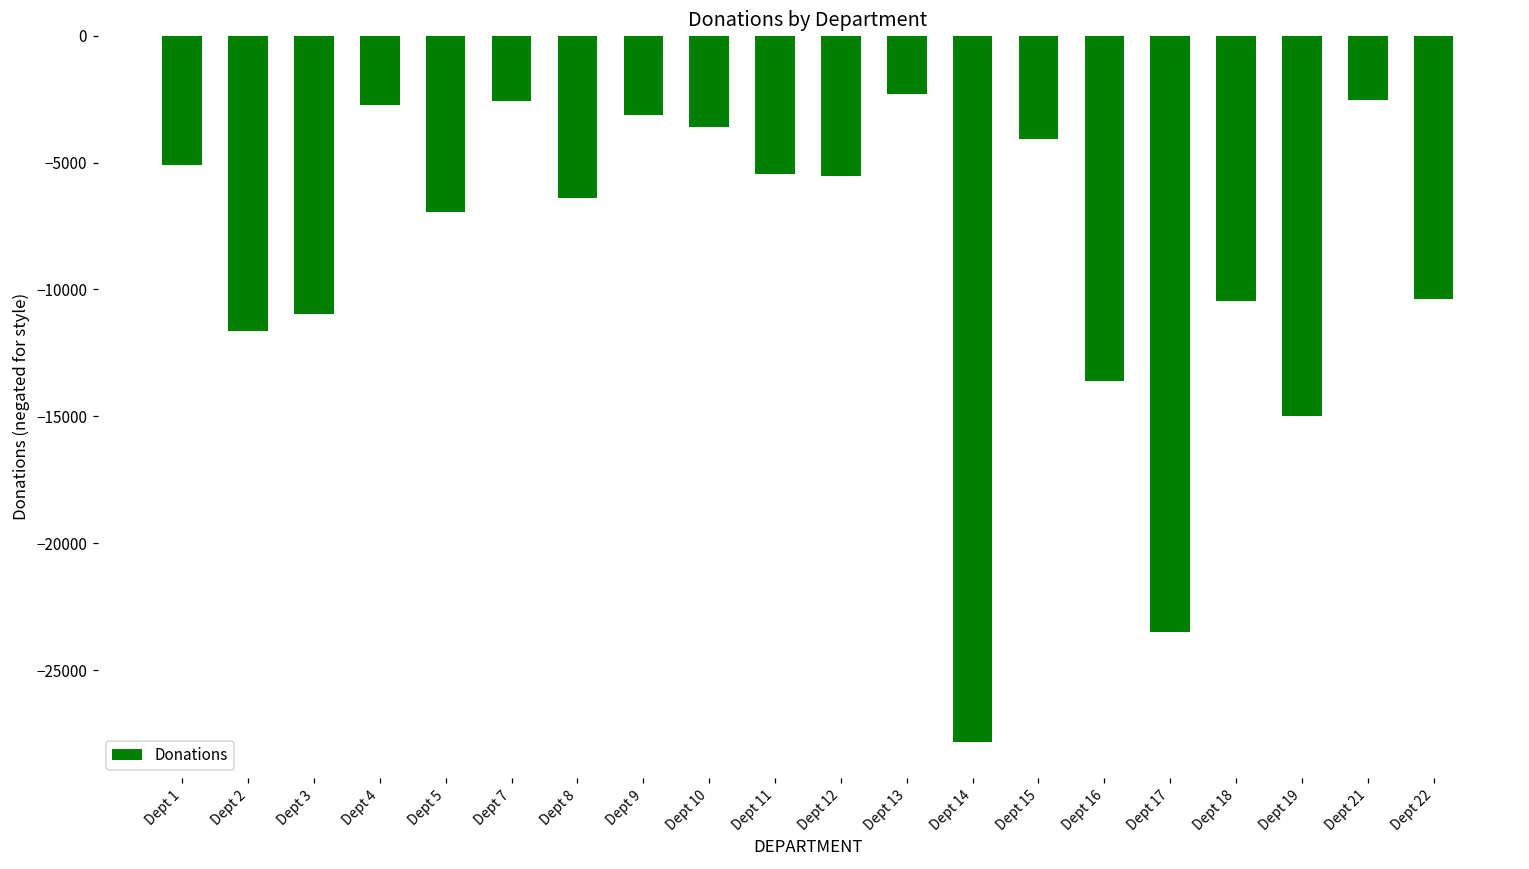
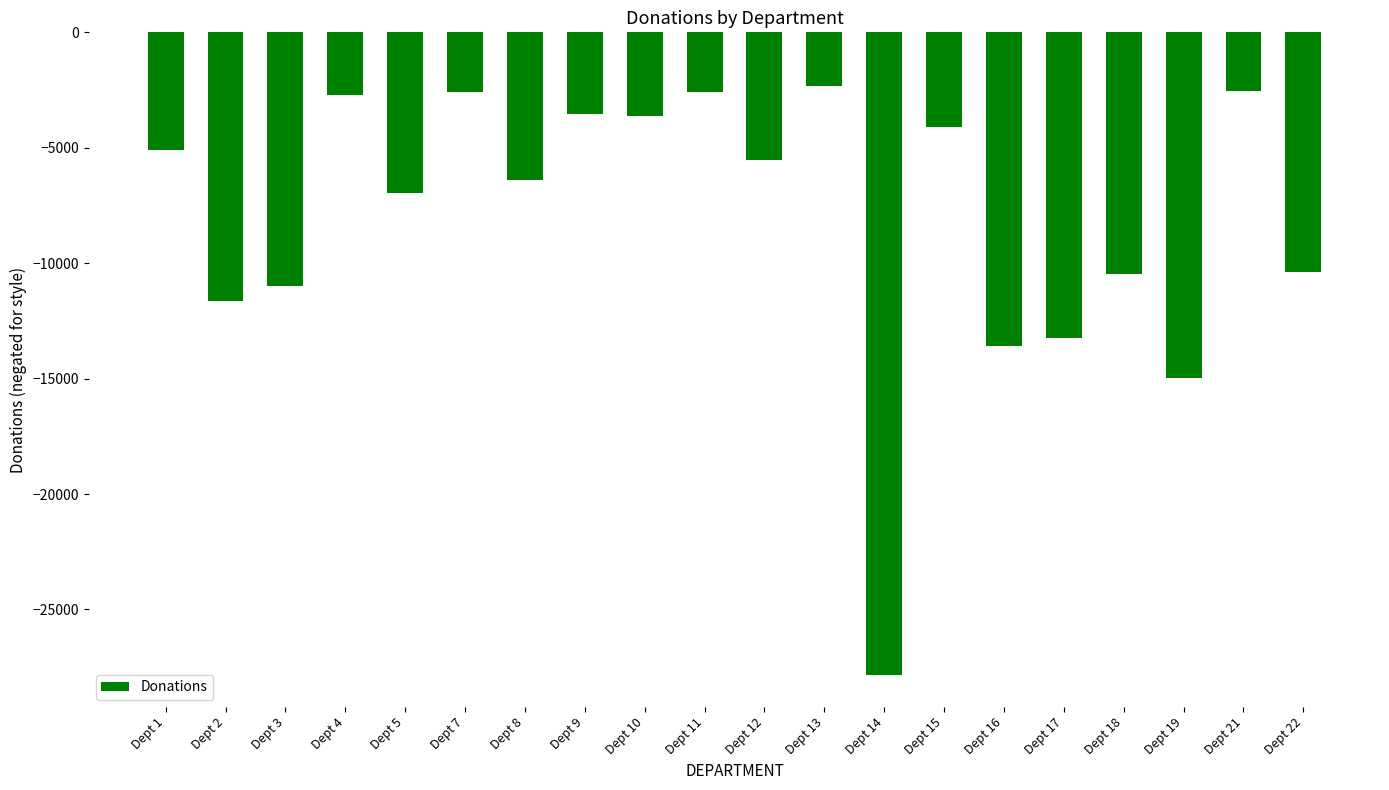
Dept 9: -3100 -> -3500
Dept 11: -5500 -> -2600
Dept 17: -23500 -> -13300
